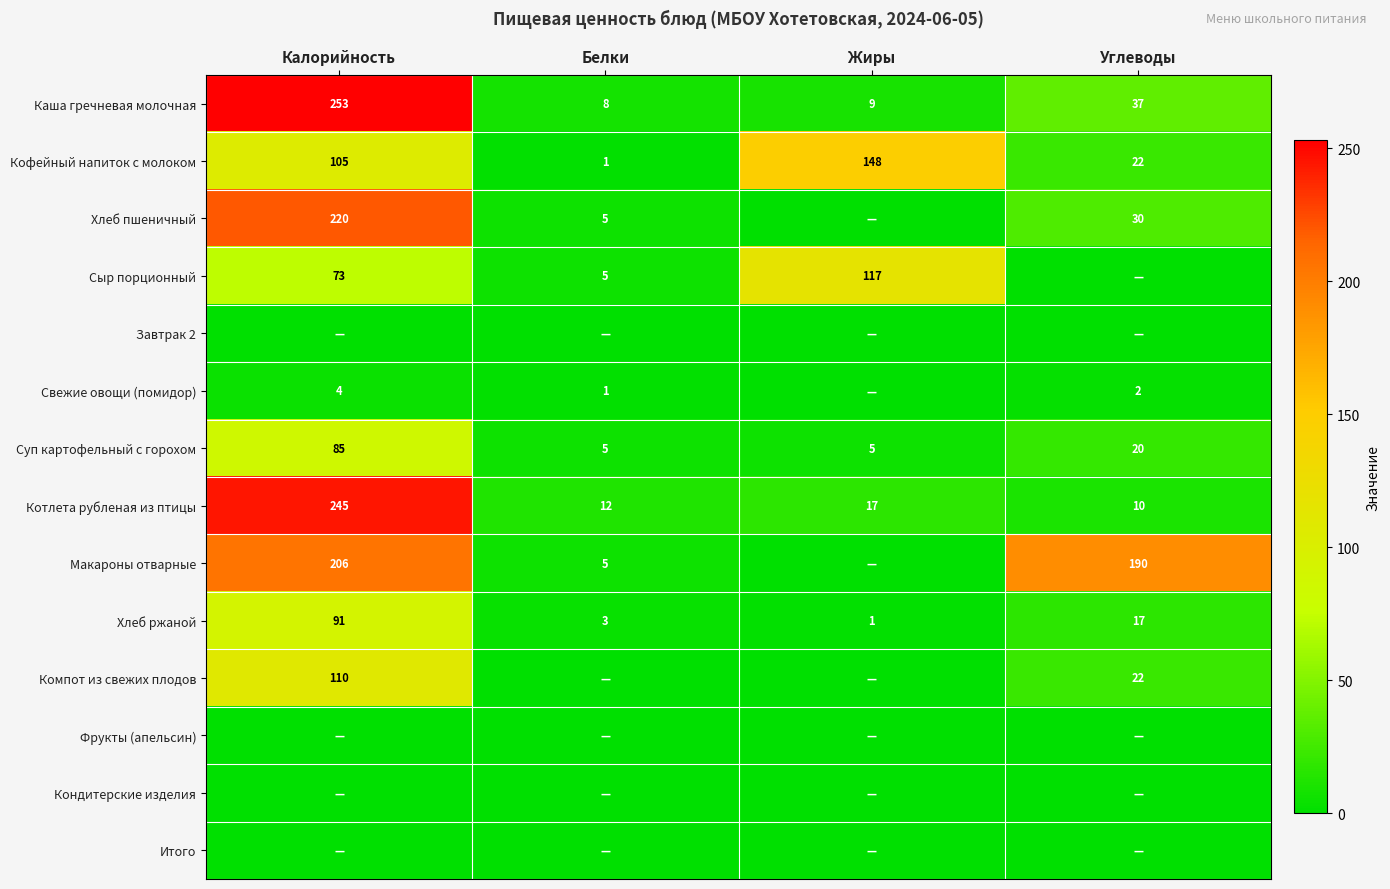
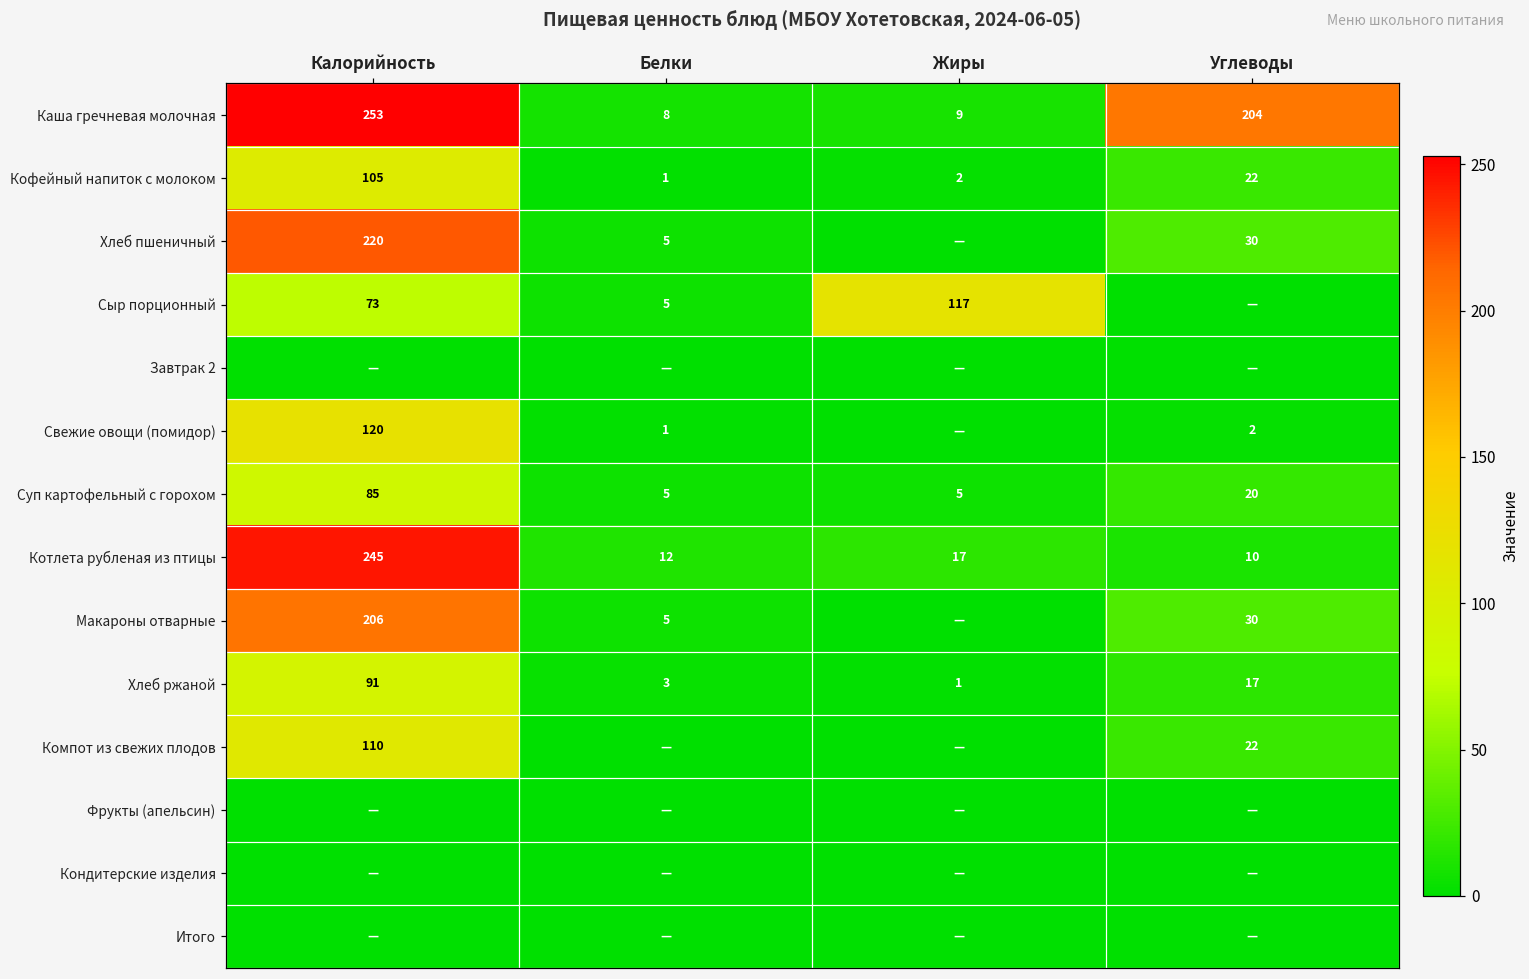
Каша гречневая молочная, Углеводы: 37 -> 204
Кофейный напиток с молоком, Жиры: 148 -> 2
Свежие овощи (помидор), Калорийность: 4 -> 120
Макароны отварные, Углеводы: 190 -> 30
